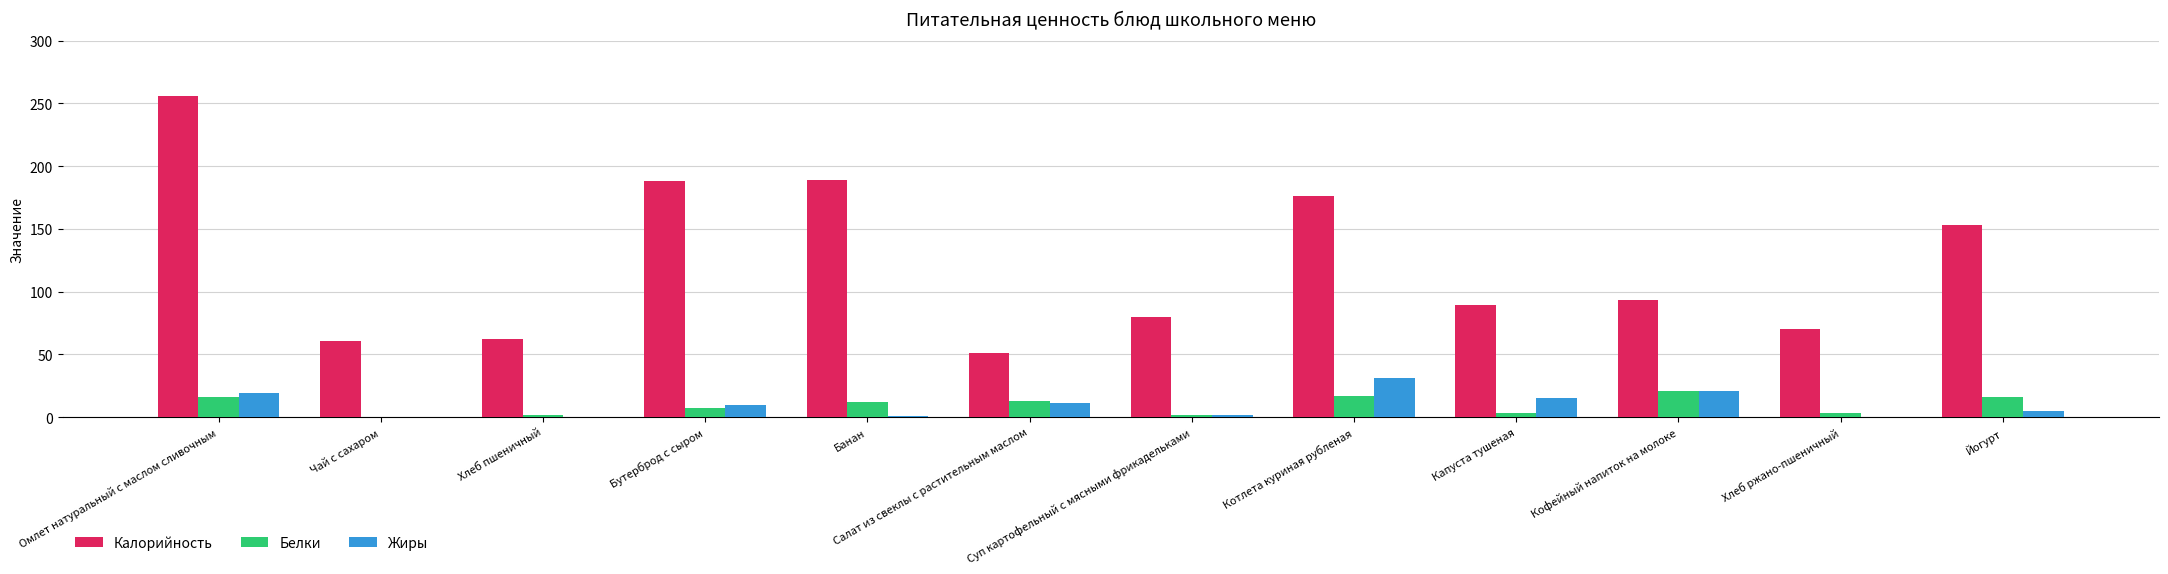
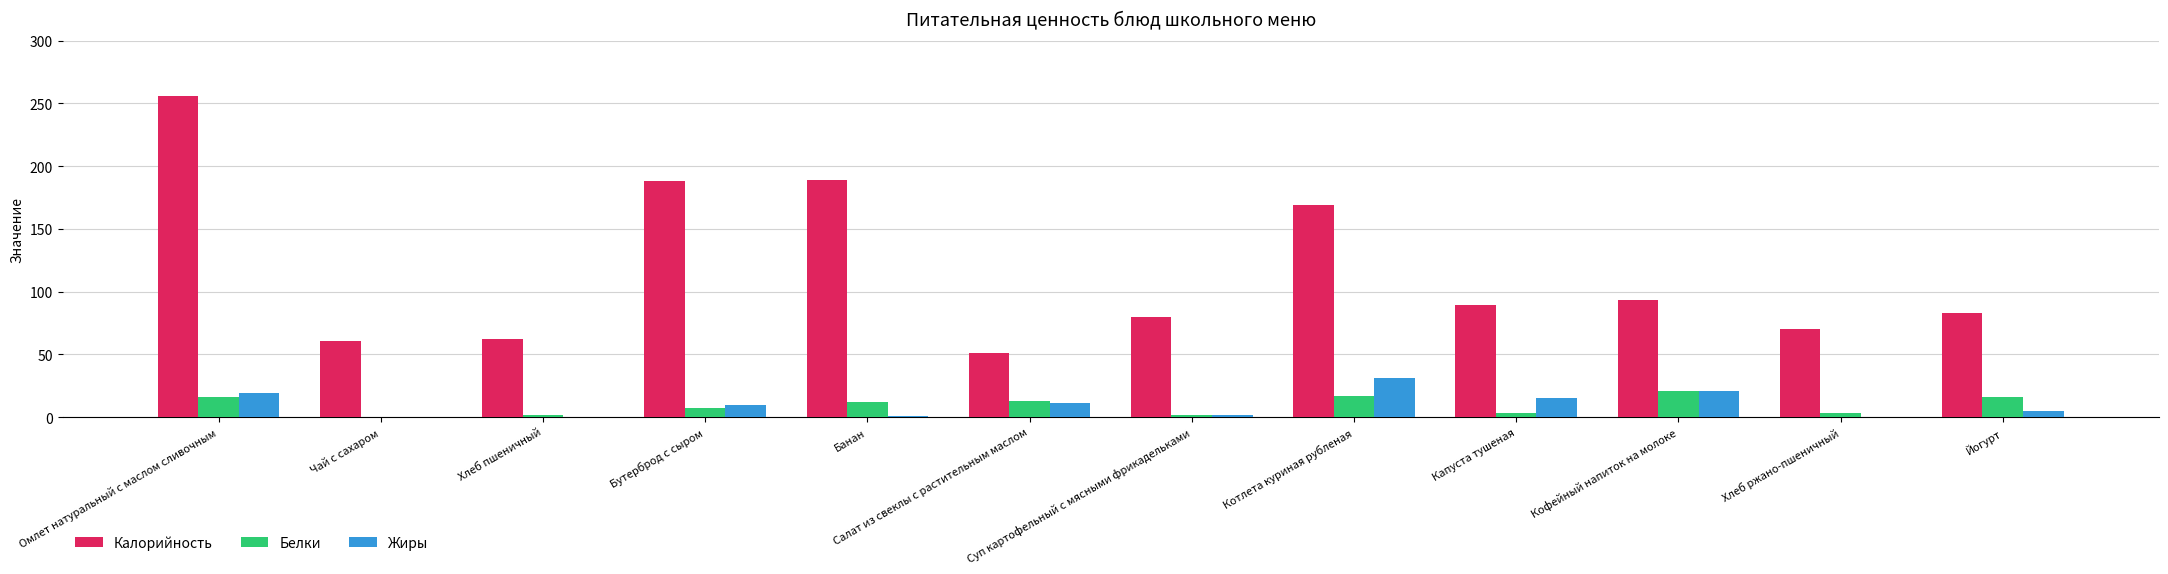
Калорийность, Котлета куриная рубленая: 176 -> 169
Калорийность, Йогурт: 153 -> 83
